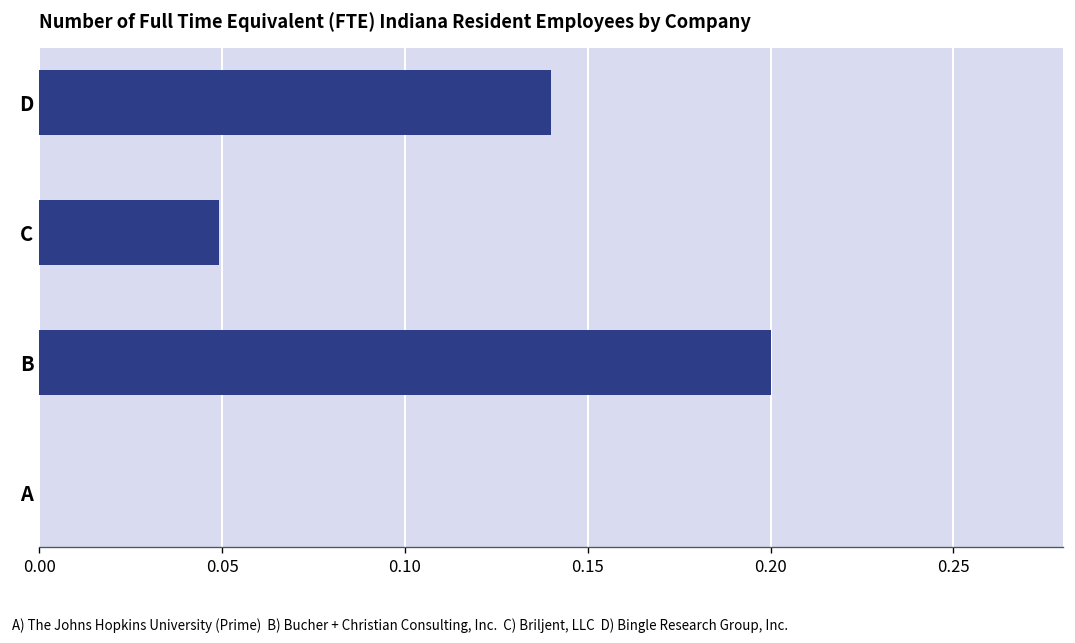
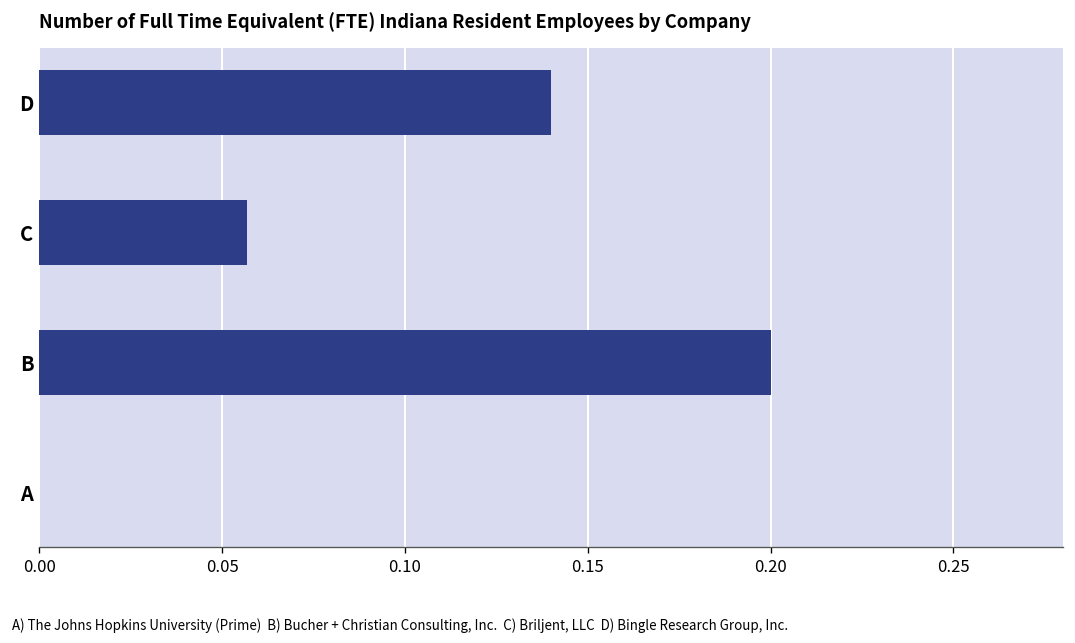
C: 0.049 -> 0.057
